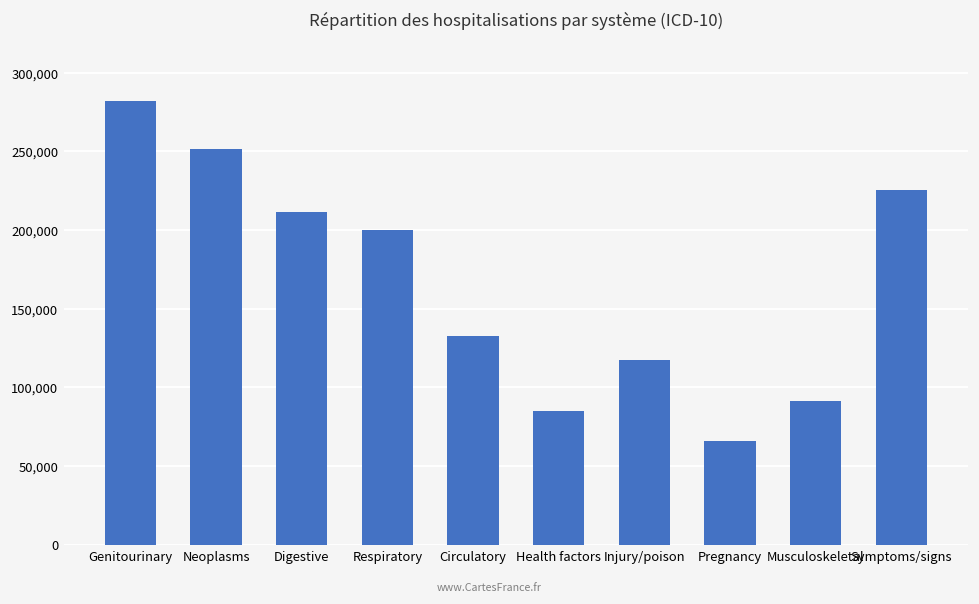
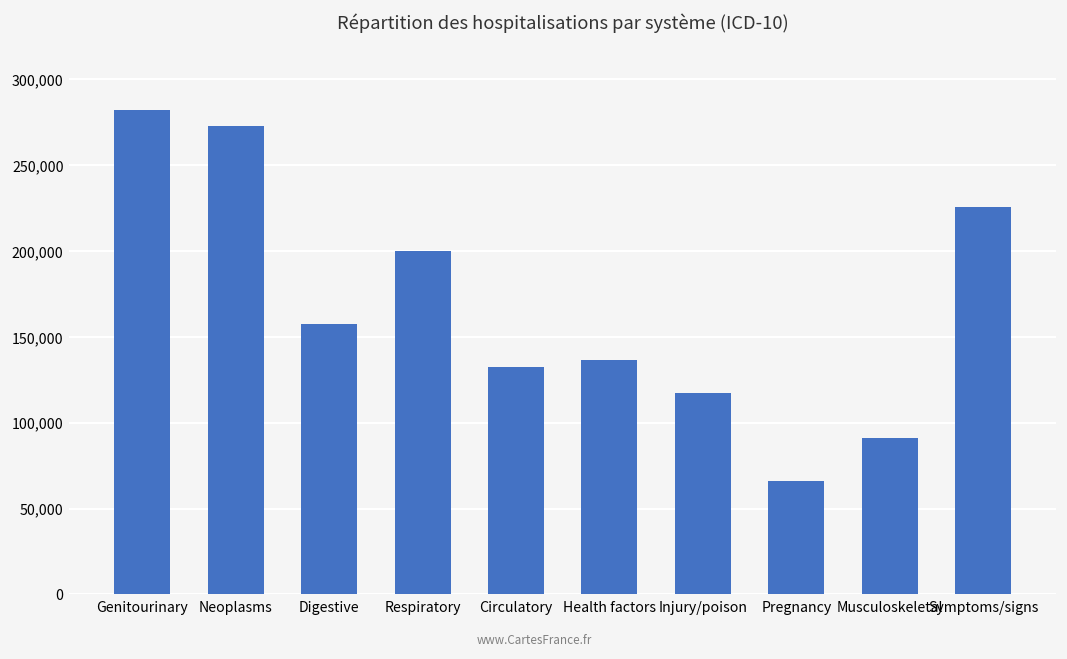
Neoplasms: 252,000 -> 273,000
Digestive: 212,000 -> 157,000
Health factors: 85,000 -> 136,000
